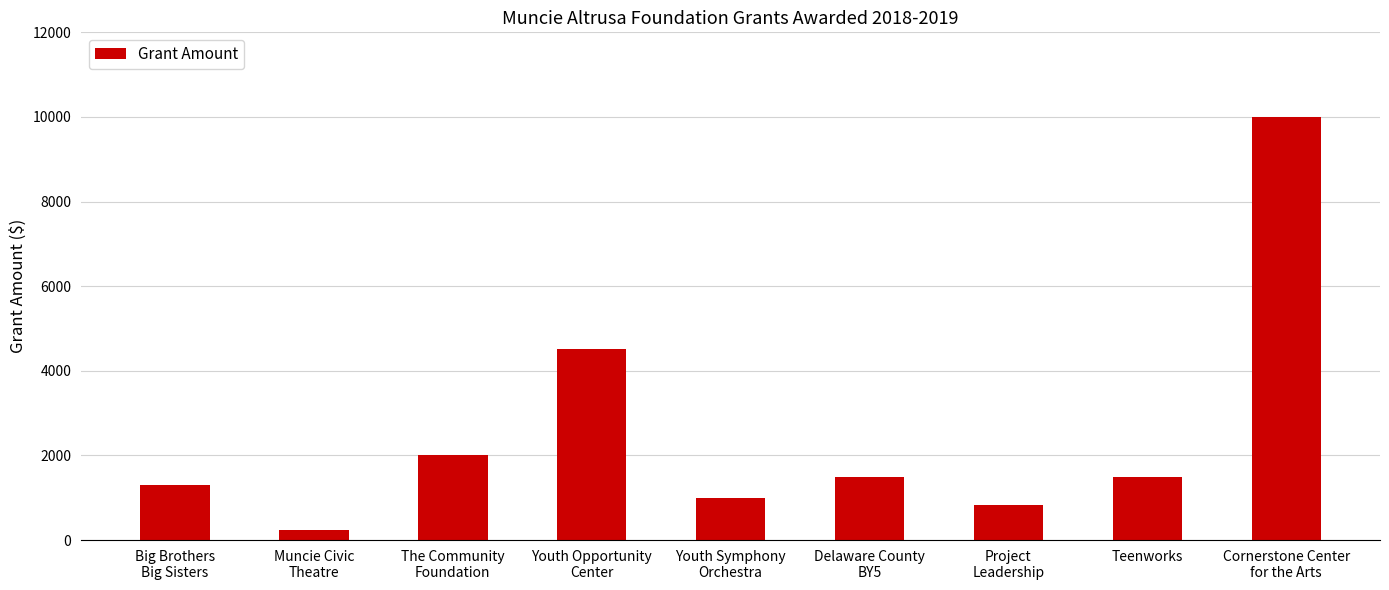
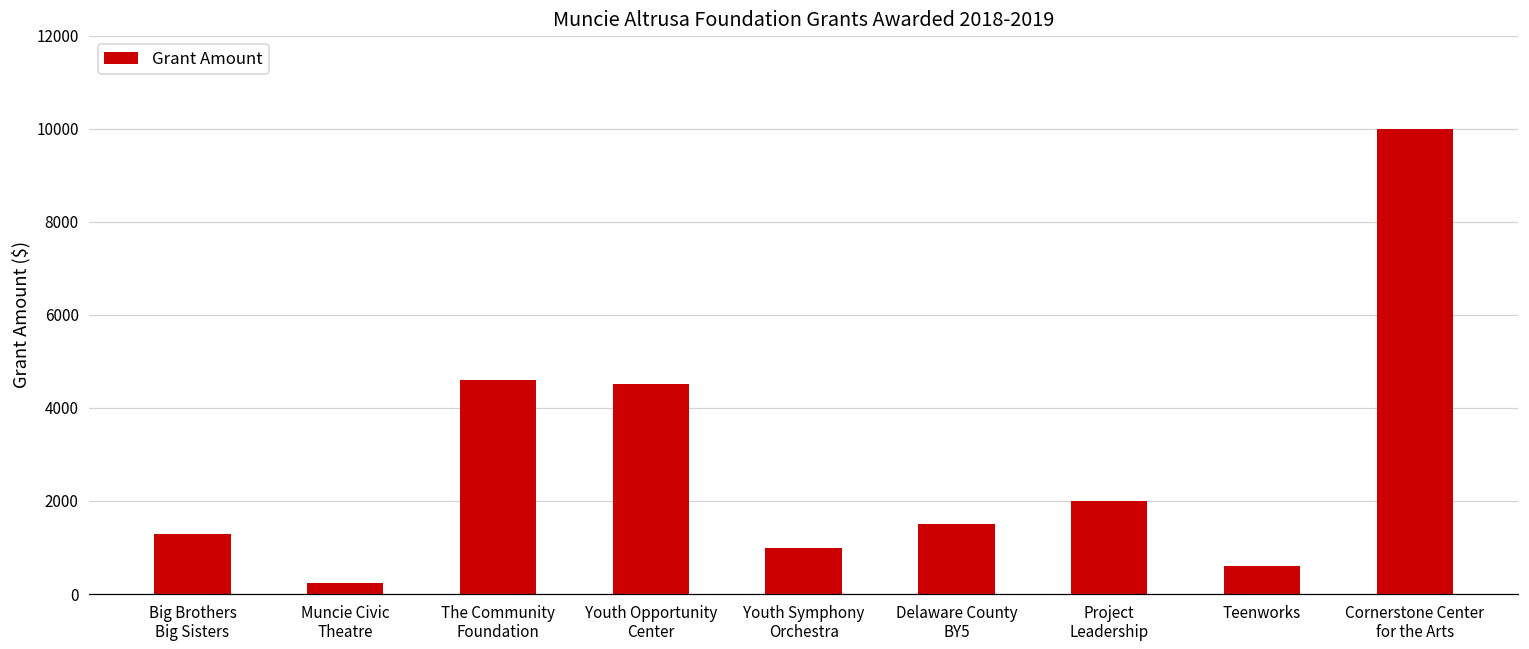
The Community Foundation: 2000 -> 4600
Project Leadership: 800 -> 2000
Teenworks: 1500 -> 600
